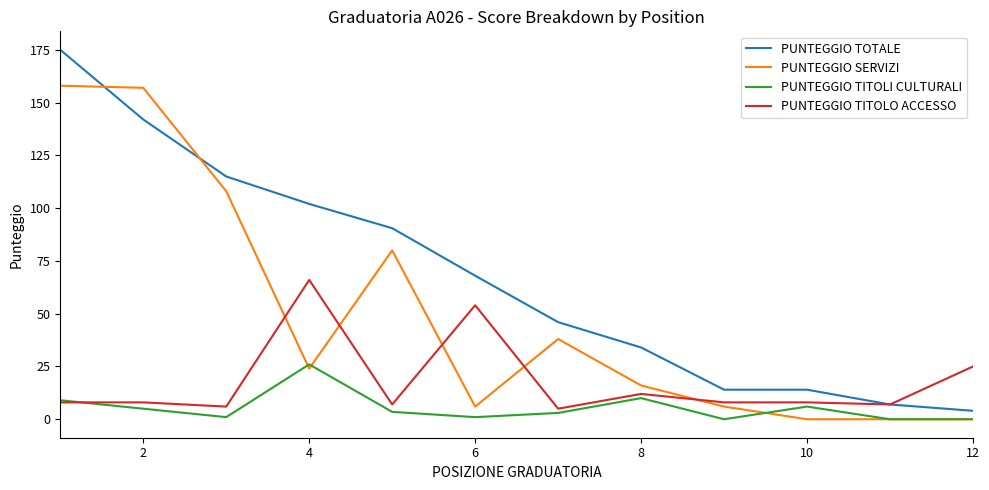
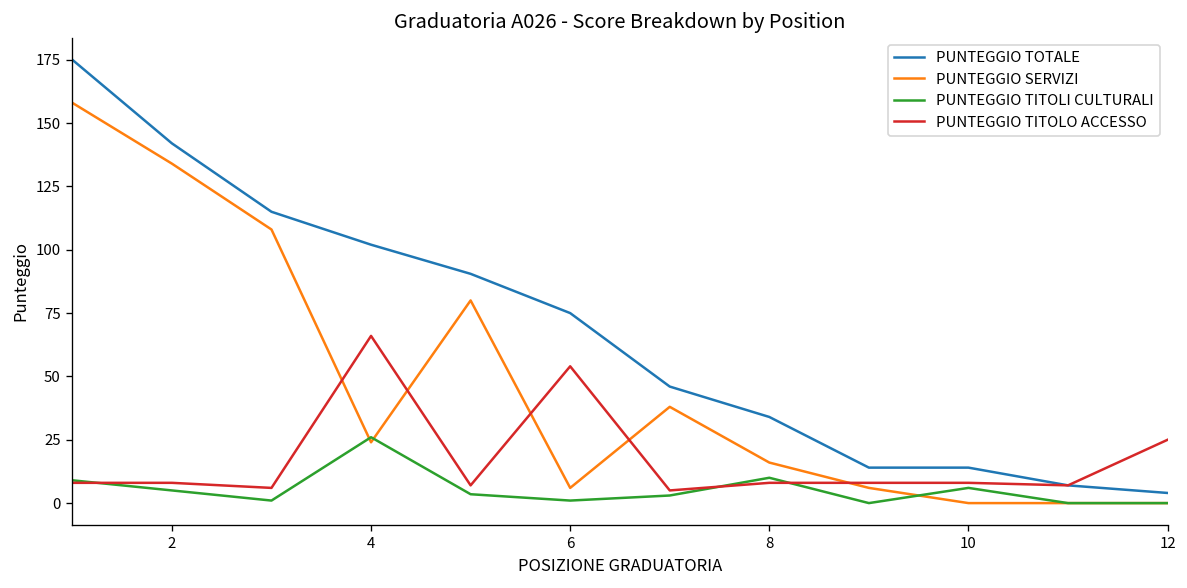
PUNTEGGIO SERVIZI, 2: 157 -> 134
PUNTEGGIO TOTALE, 6: 68 -> 75
PUNTEGGIO TITOLO ACCESSO, 8: 12 -> 8
